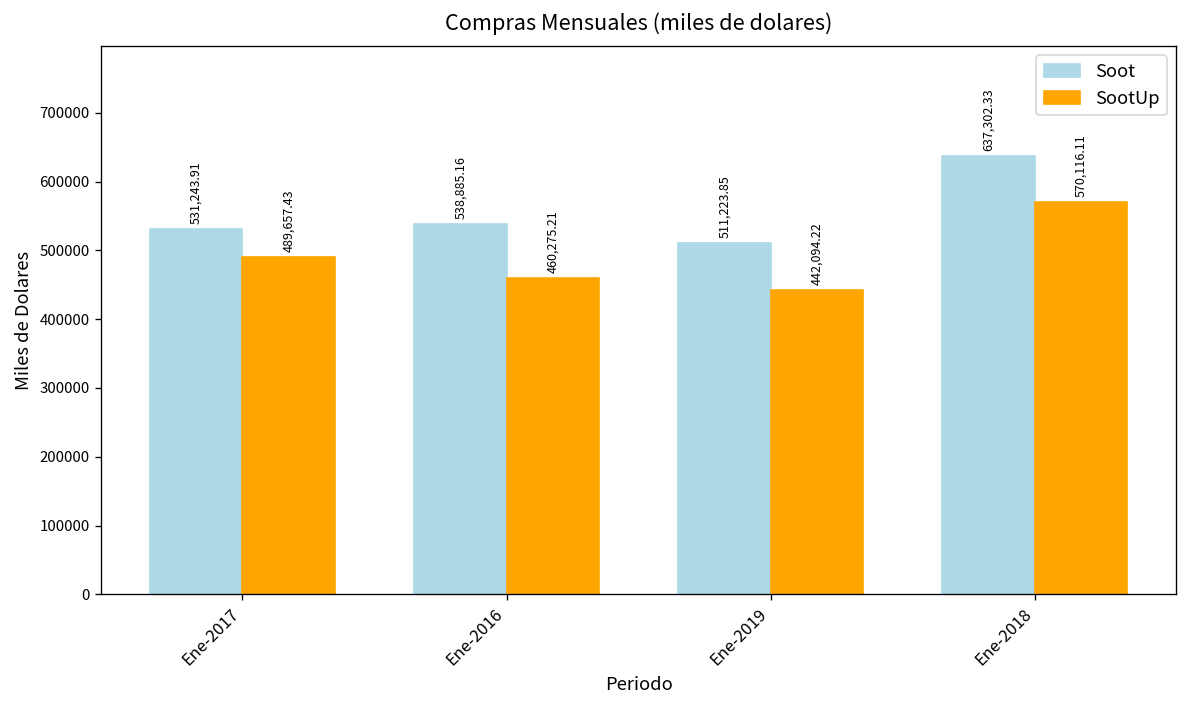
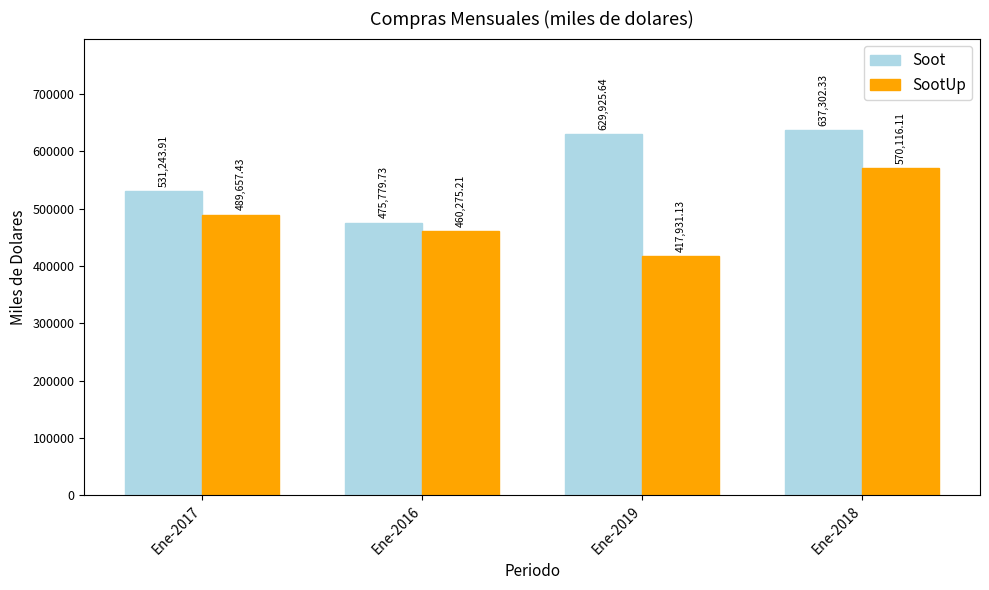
Soot, Ene-2016: 538,885.16 -> 475,779.73
Soot, Ene-2019: 511,223.85 -> 629,925.64
SootUp, Ene-2019: 442,094.22 -> 417,931.13
